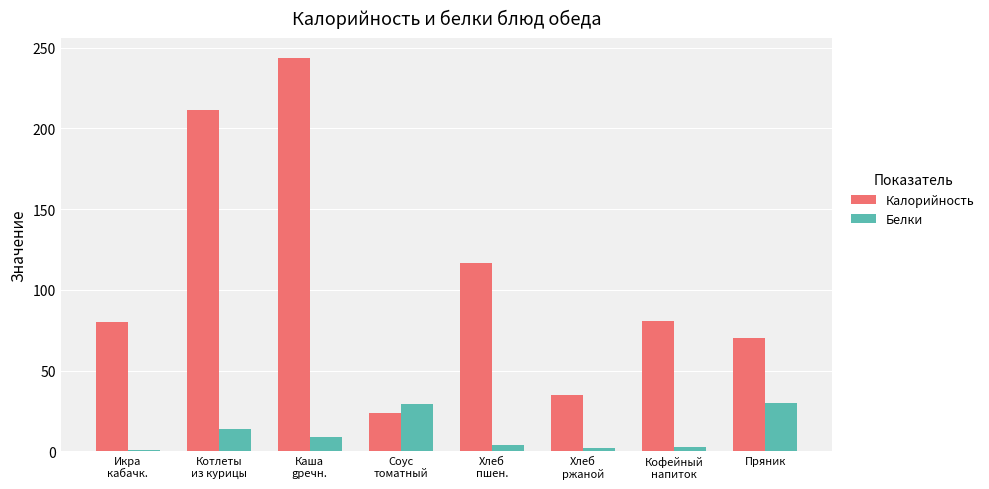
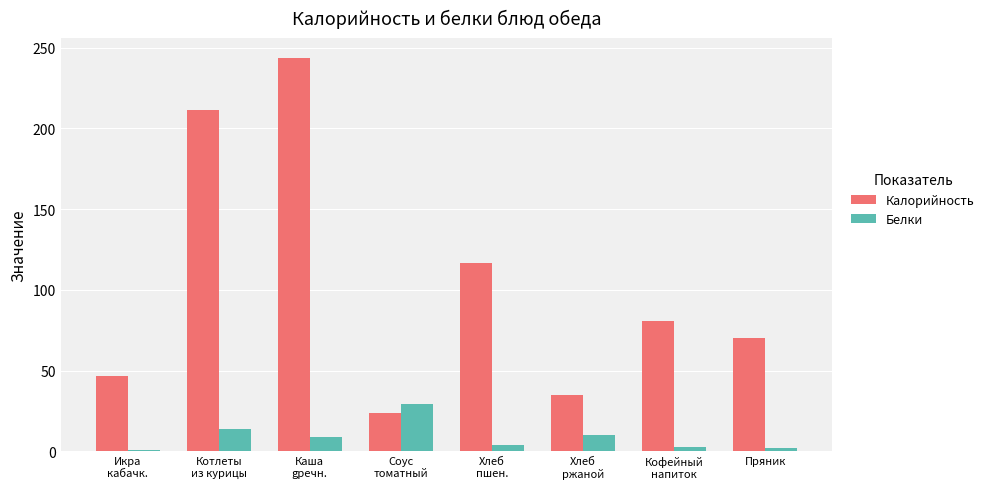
Калорийность, Икра кабачк.: 80 -> 47
Белки, Хлеб ржаной: 2 -> 10
Белки, Пряник: 30 -> 2
